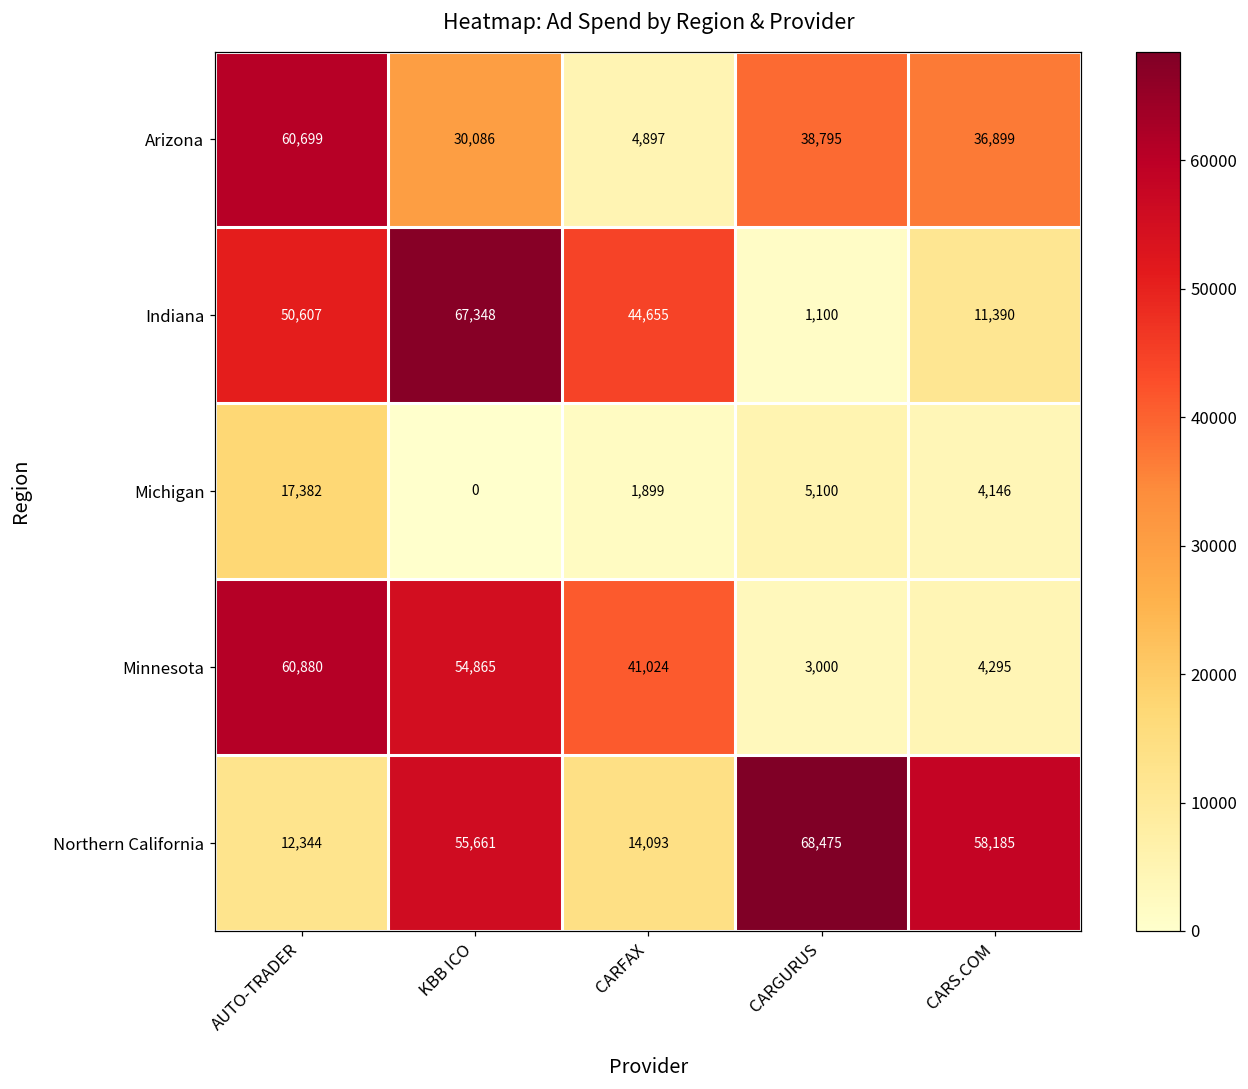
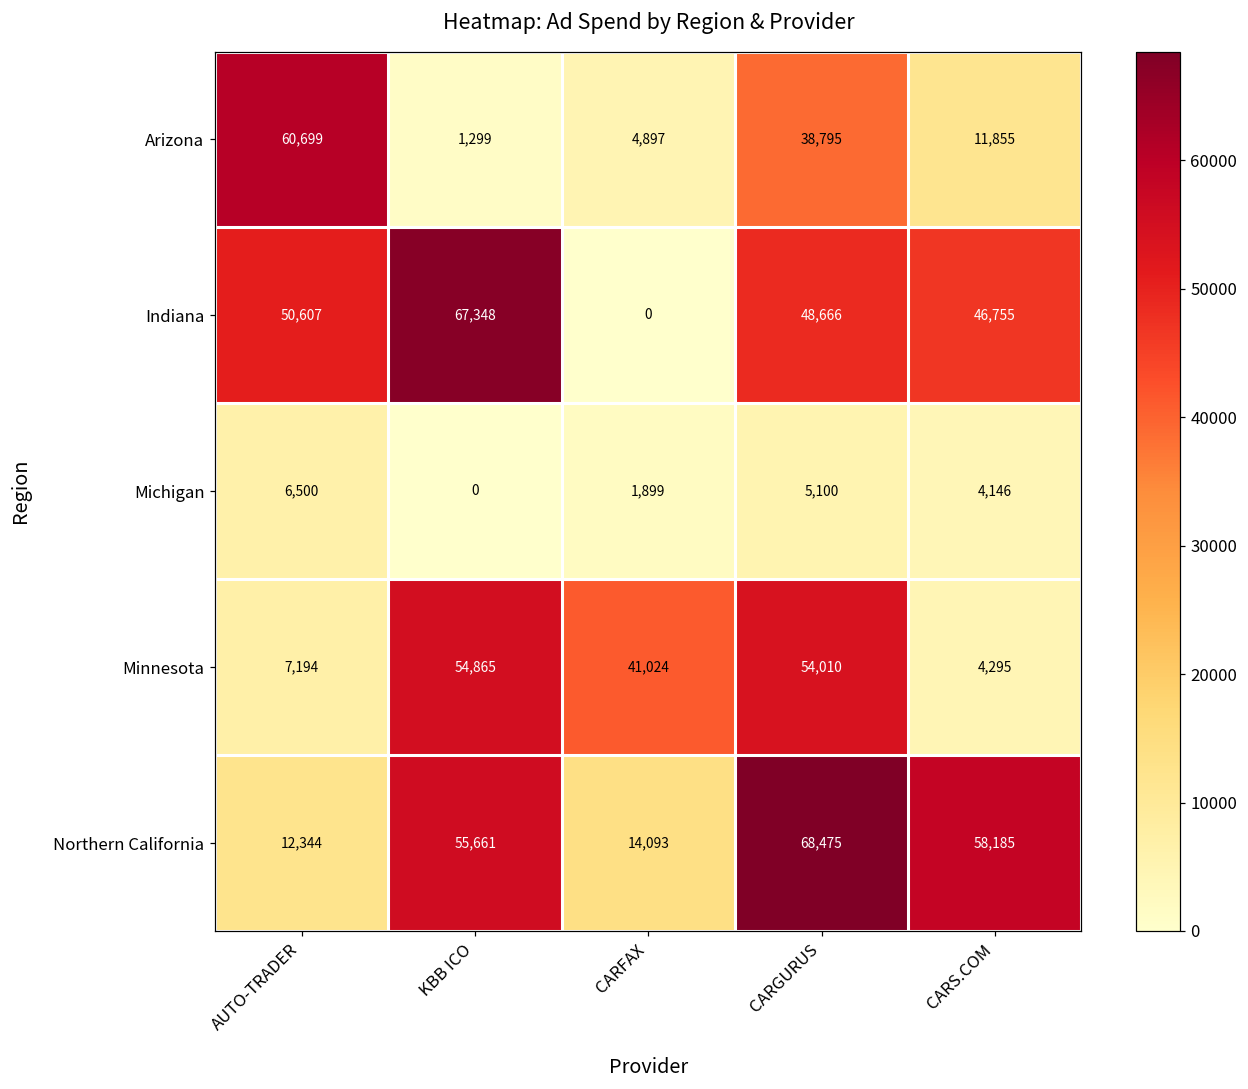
Arizona, KBB ICO: 30,086 -> 1,299
Arizona, CARS.COM: 36,899 -> 11,855
Indiana, CARFAX: 44,655 -> 0
Indiana, CARGURUS: 1,100 -> 48,666
Indiana, CARS.COM: 11,390 -> 46,755
Michigan, AUTO-TRADER: 17,382 -> 6,500
Minnesota, AUTO-TRADER: 60,880 -> 7,194
Minnesota, CARGURUS: 3,000 -> 54,010
